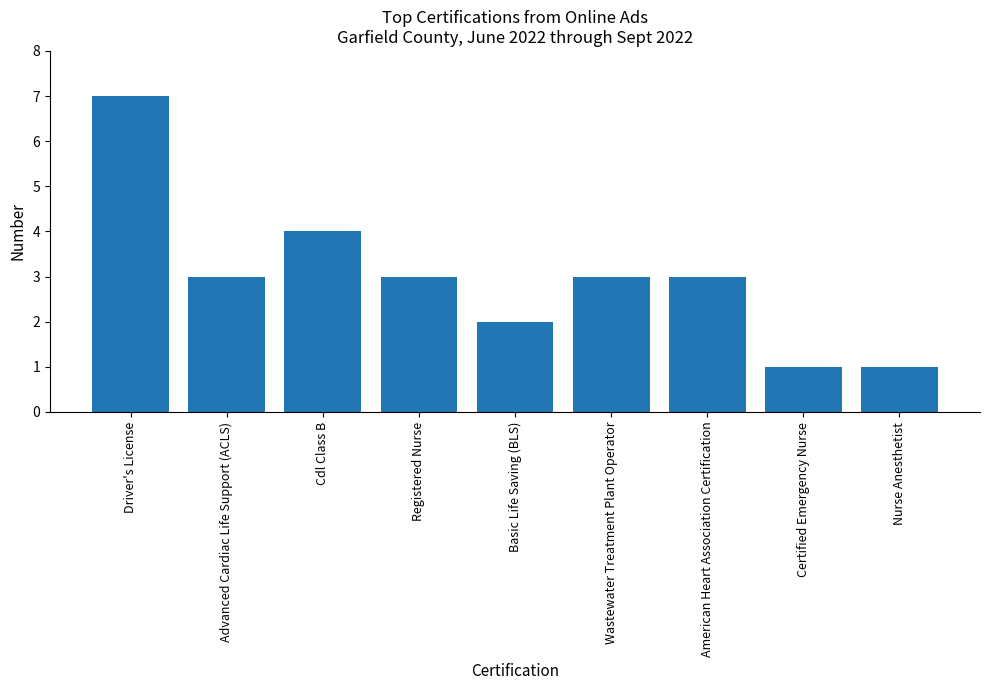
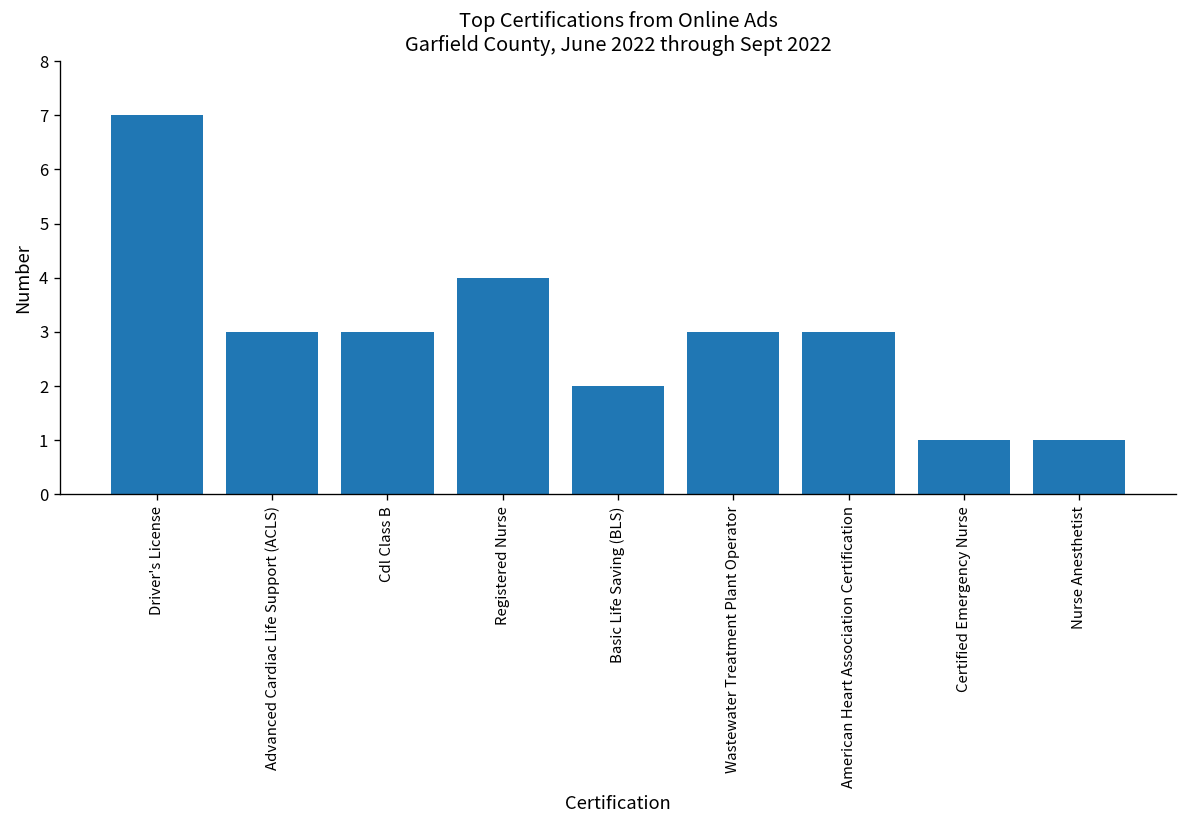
Cdl Class B: 4 -> 3
Registered Nurse: 3 -> 4
